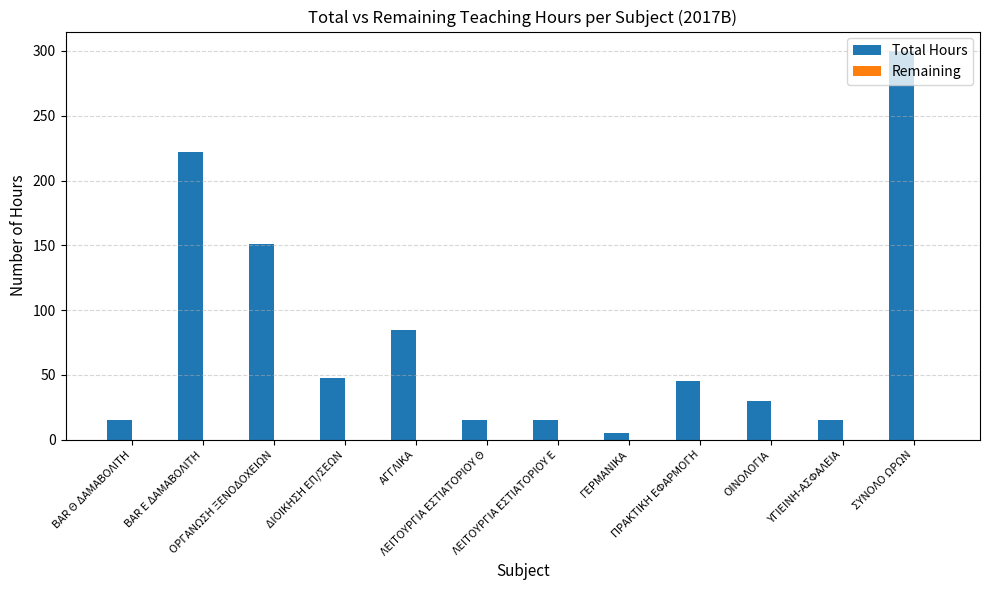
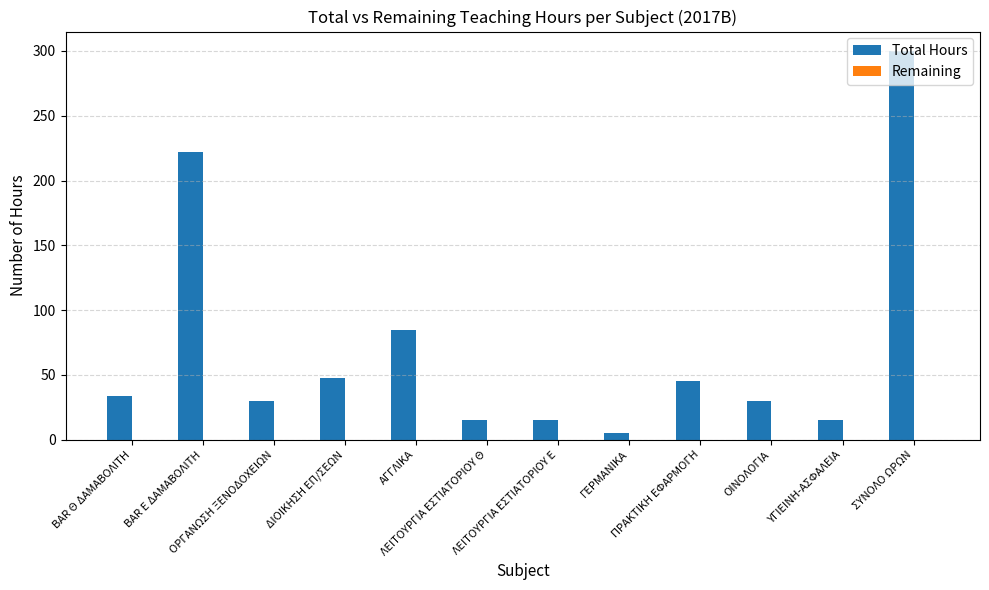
Total Hours, BAR Θ ΔΑΜΑΒΟΛΙΤΗ: 15 -> 34
Total Hours, ΟΡΓΑΝΩΣΗ ΞΕΝΟΔΟΧΕΙΩΝ: 151 -> 30
